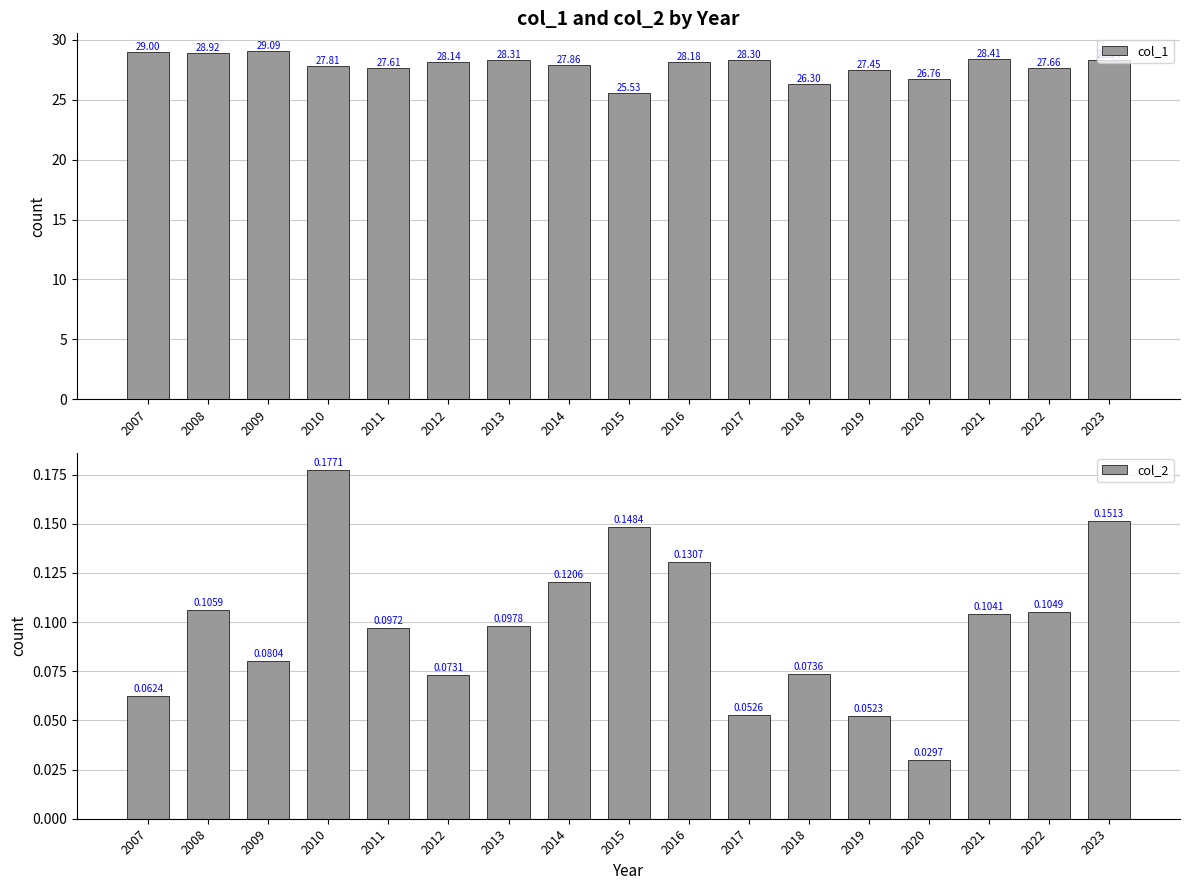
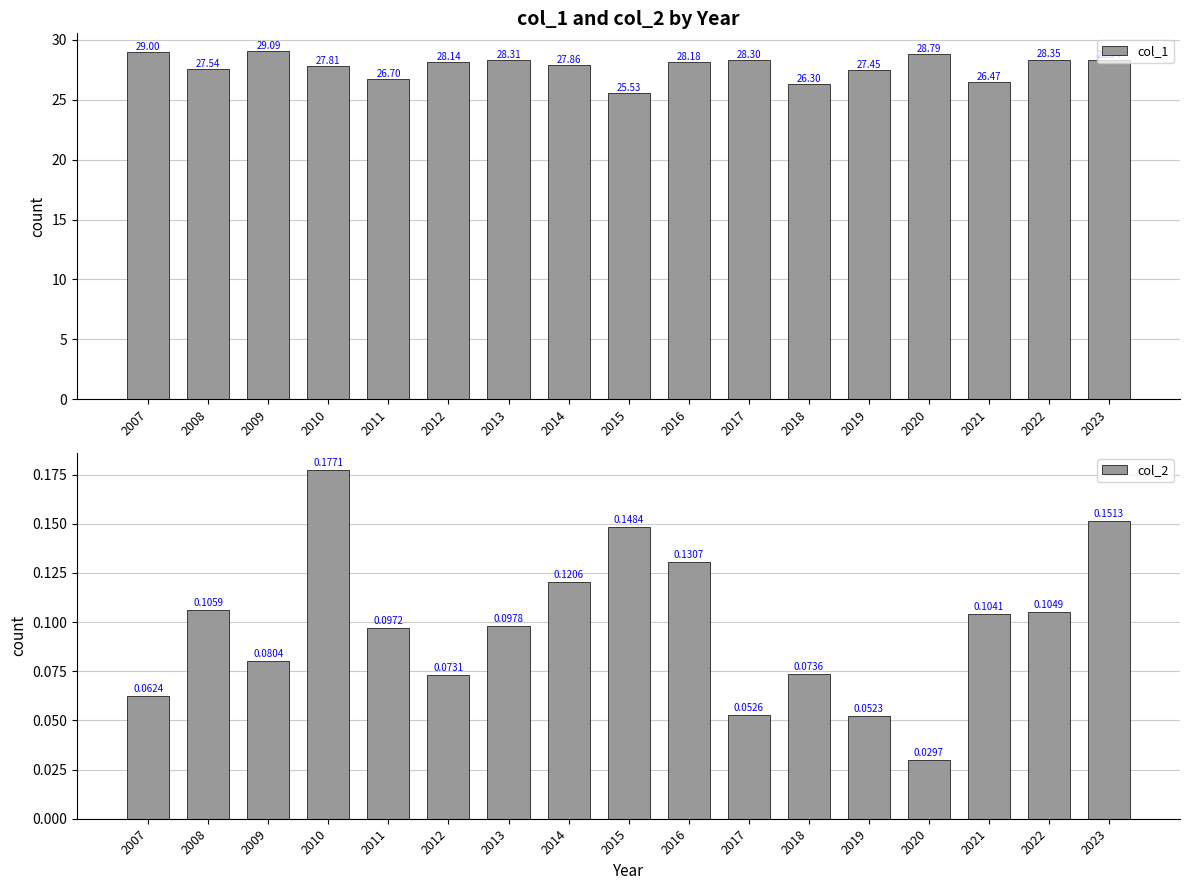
col_1 and col_2 by Year, 2008: 28.92 -> 27.54
col_1 and col_2 by Year, 2011: 27.61 -> 26.70
col_1 and col_2 by Year, 2020: 26.76 -> 28.79
col_1 and col_2 by Year, 2021: 28.41 -> 26.47
col_1 and col_2 by Year, 2022: 27.66 -> 28.35
